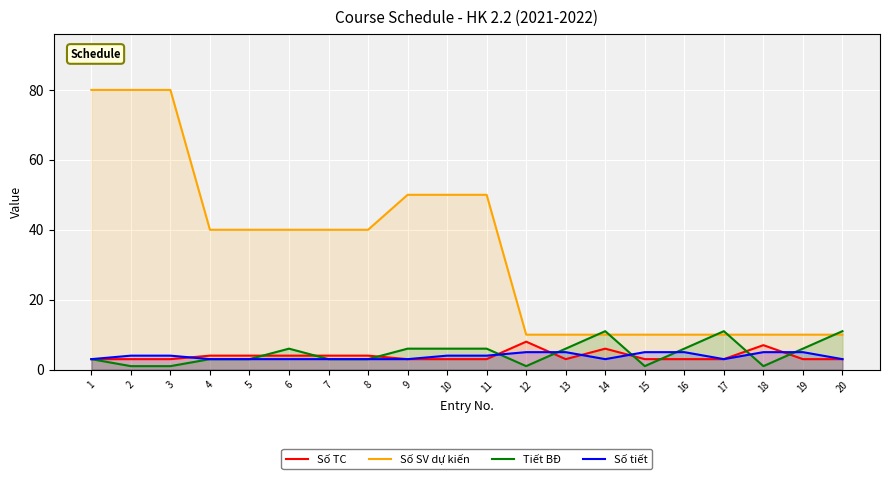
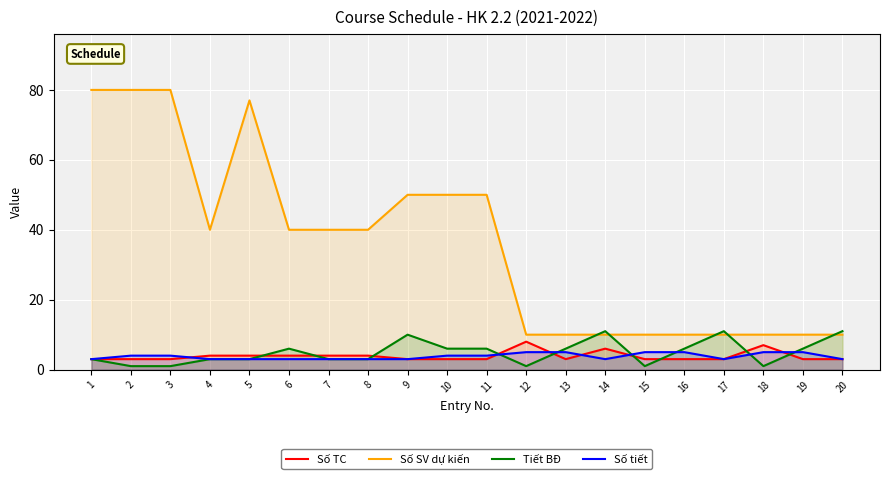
Số SV dự kiến, 5: 40 -> 77
Tiết BĐ, 9: 6 -> 10
